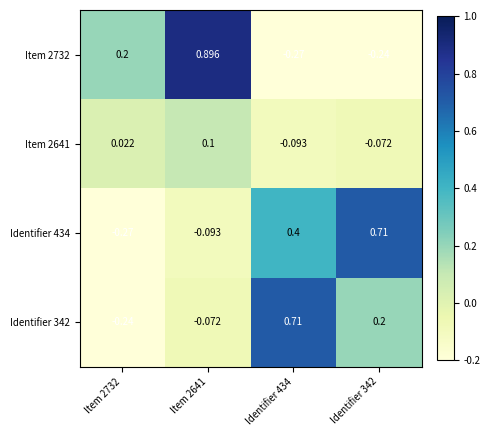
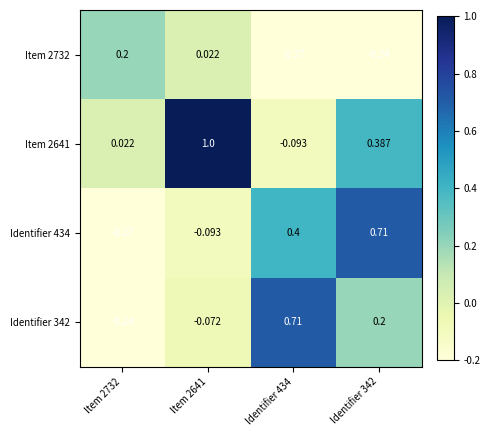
Item 2732, Item 2641: 0.896 -> 0.022
Item 2641, Item 2641: 0.1 -> 1.0
Item 2641, Identifier 342: -0.072 -> 0.387
